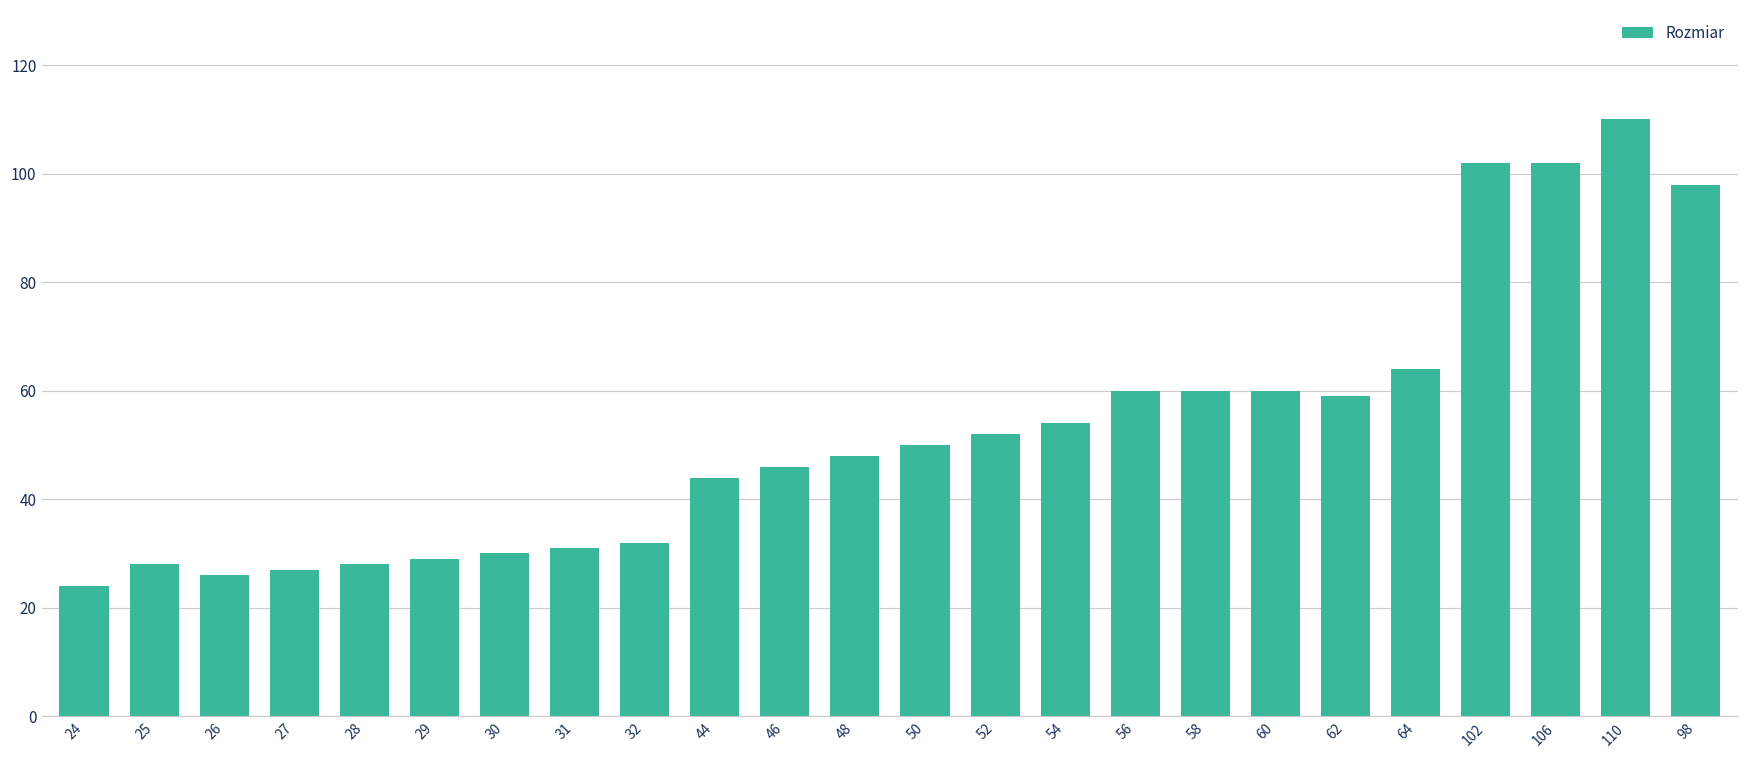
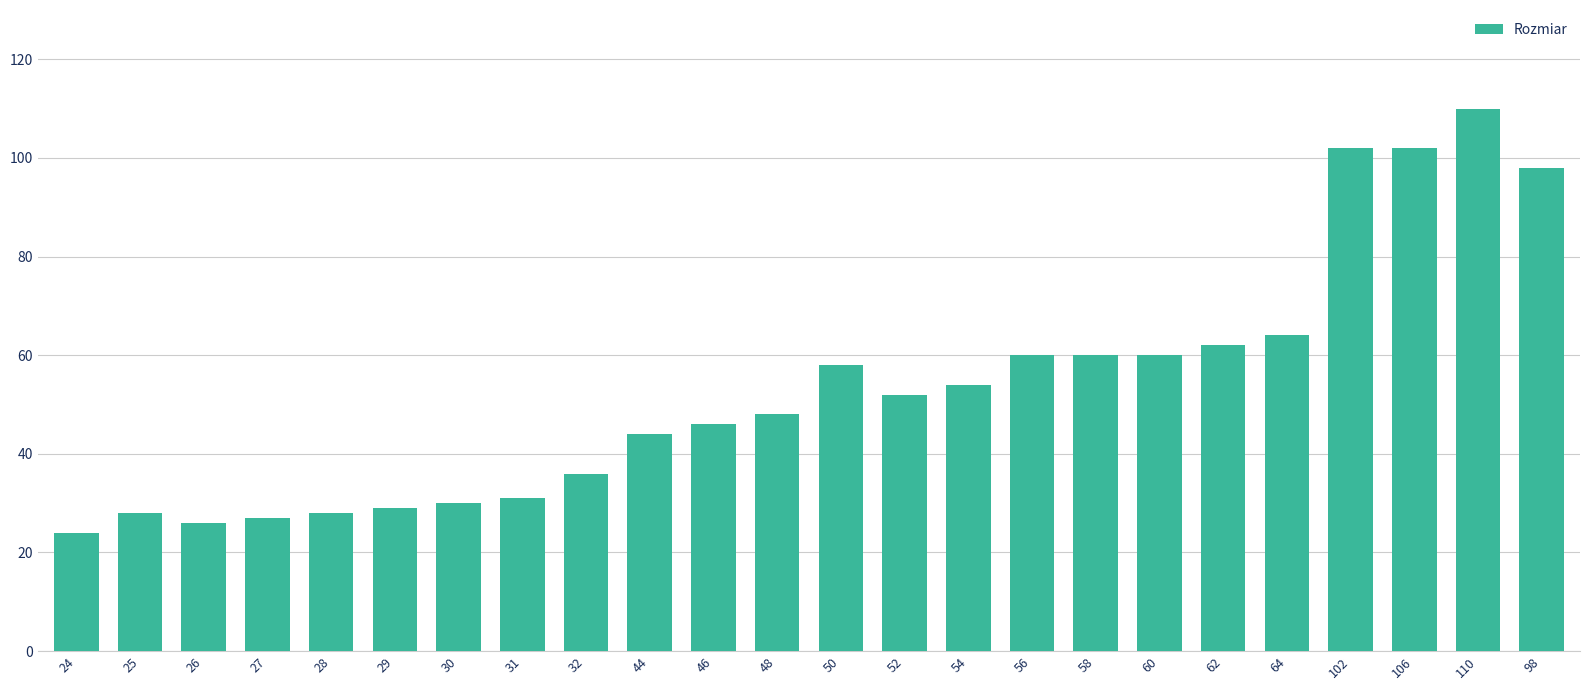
32: 32 -> 36
50: 50 -> 58
62: 59 -> 62
